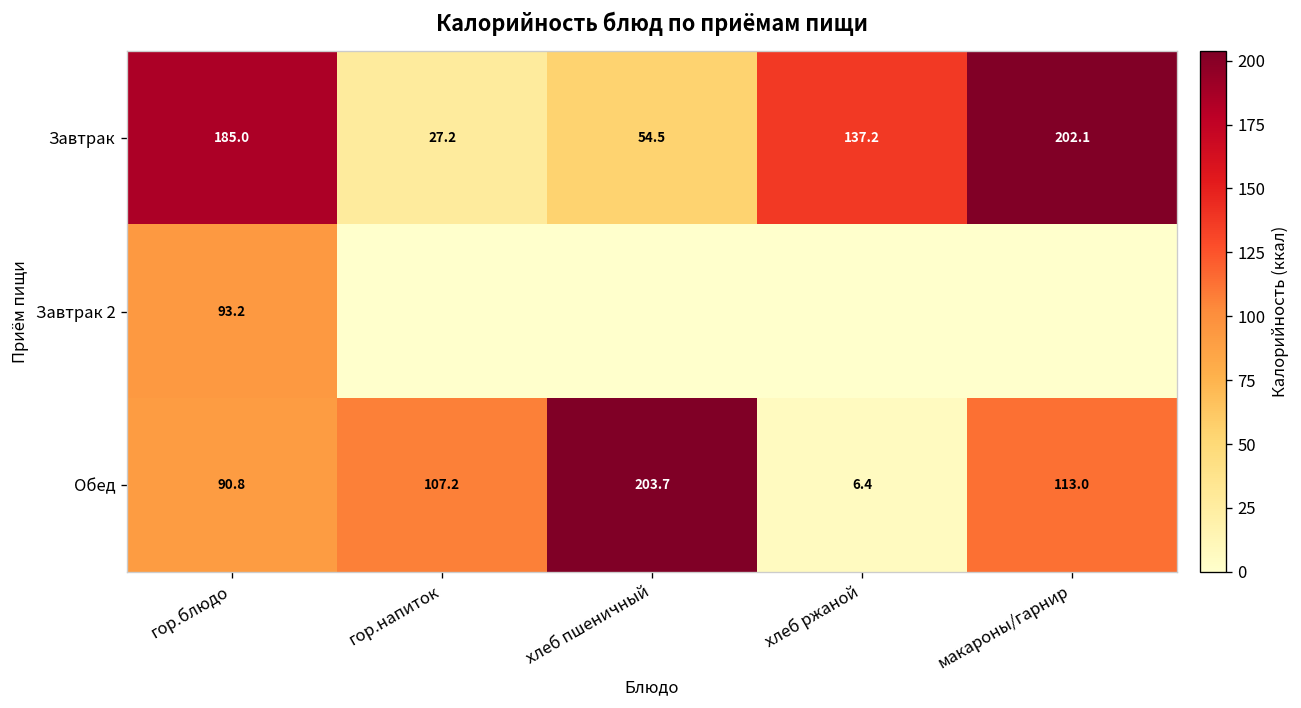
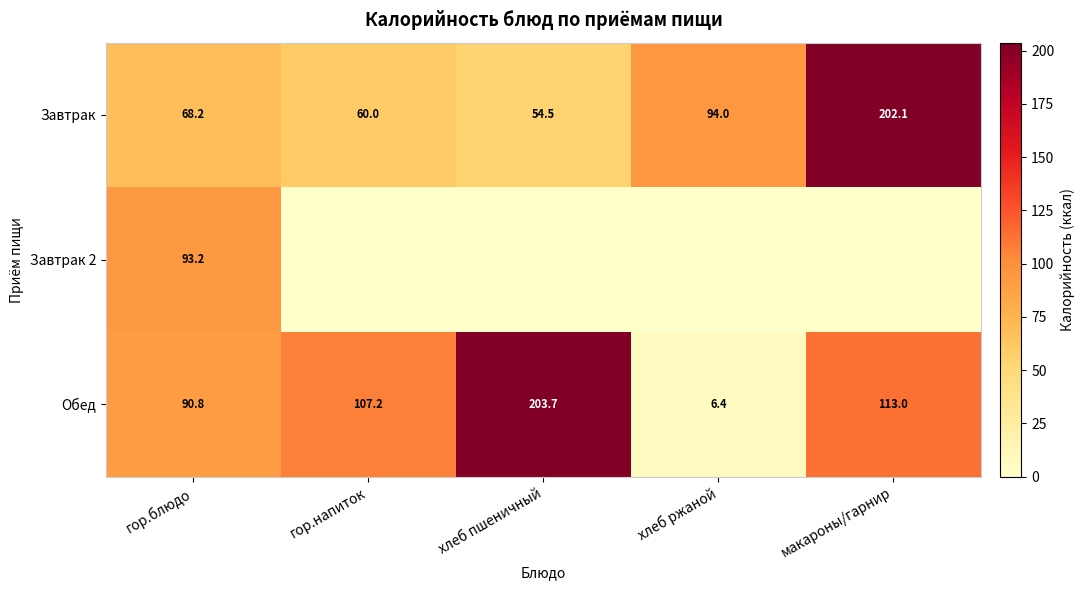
Завтрак, гор.блюдо: 185.0 -> 68.2
Завтрак, гор.напиток: 27.2 -> 60.0
Завтрак, хлеб ржаной: 137.2 -> 94.0
